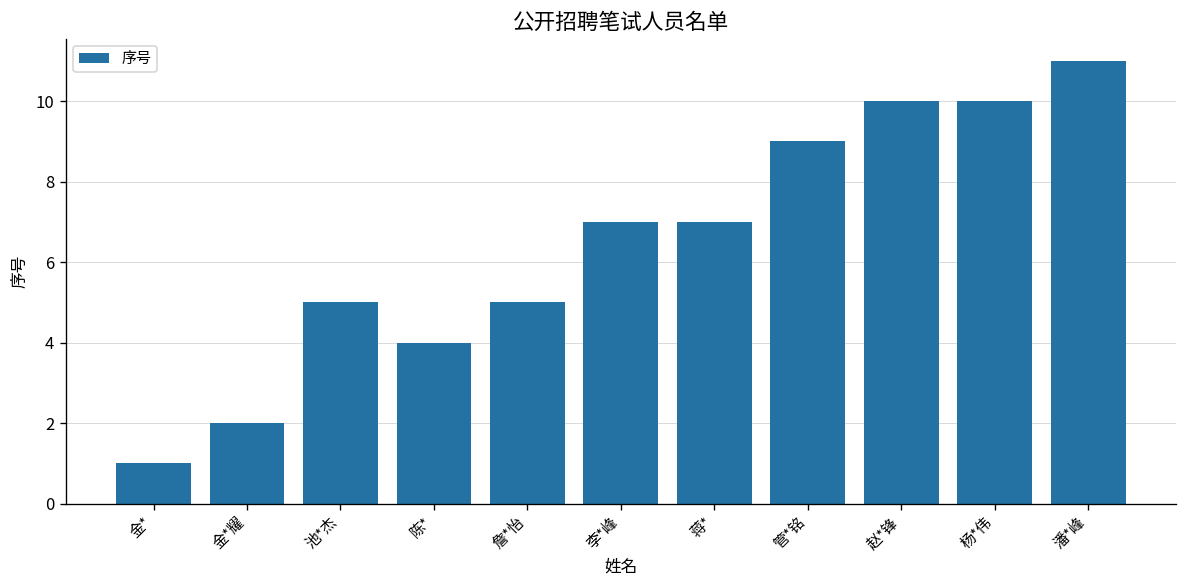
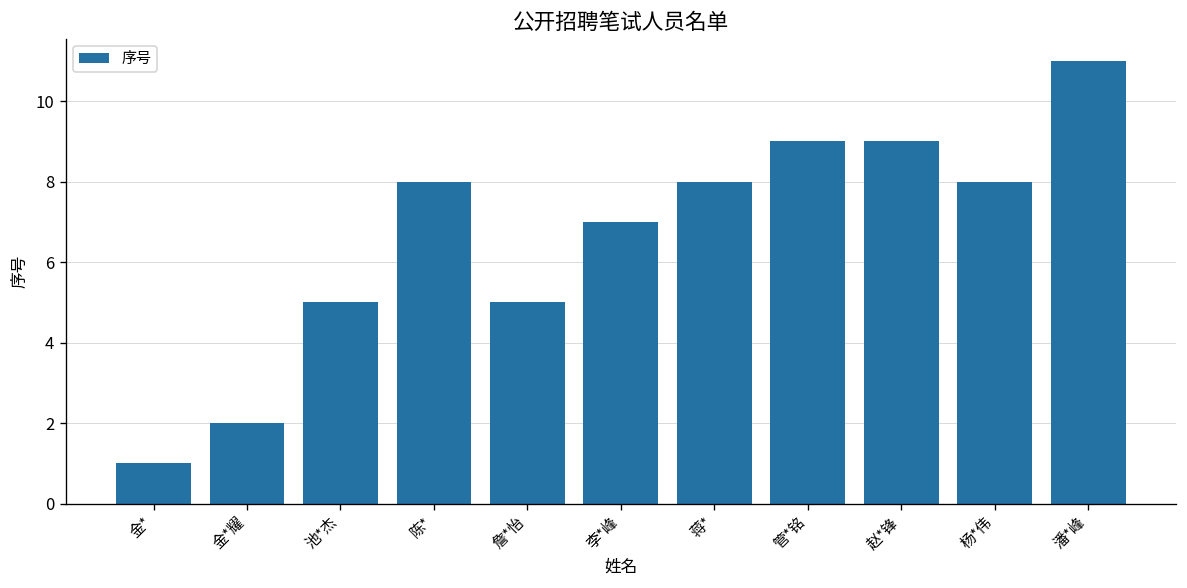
陈*: 4 -> 8
蒋*: 7 -> 8
赵*锋: 10 -> 9
杨*伟: 10 -> 8
